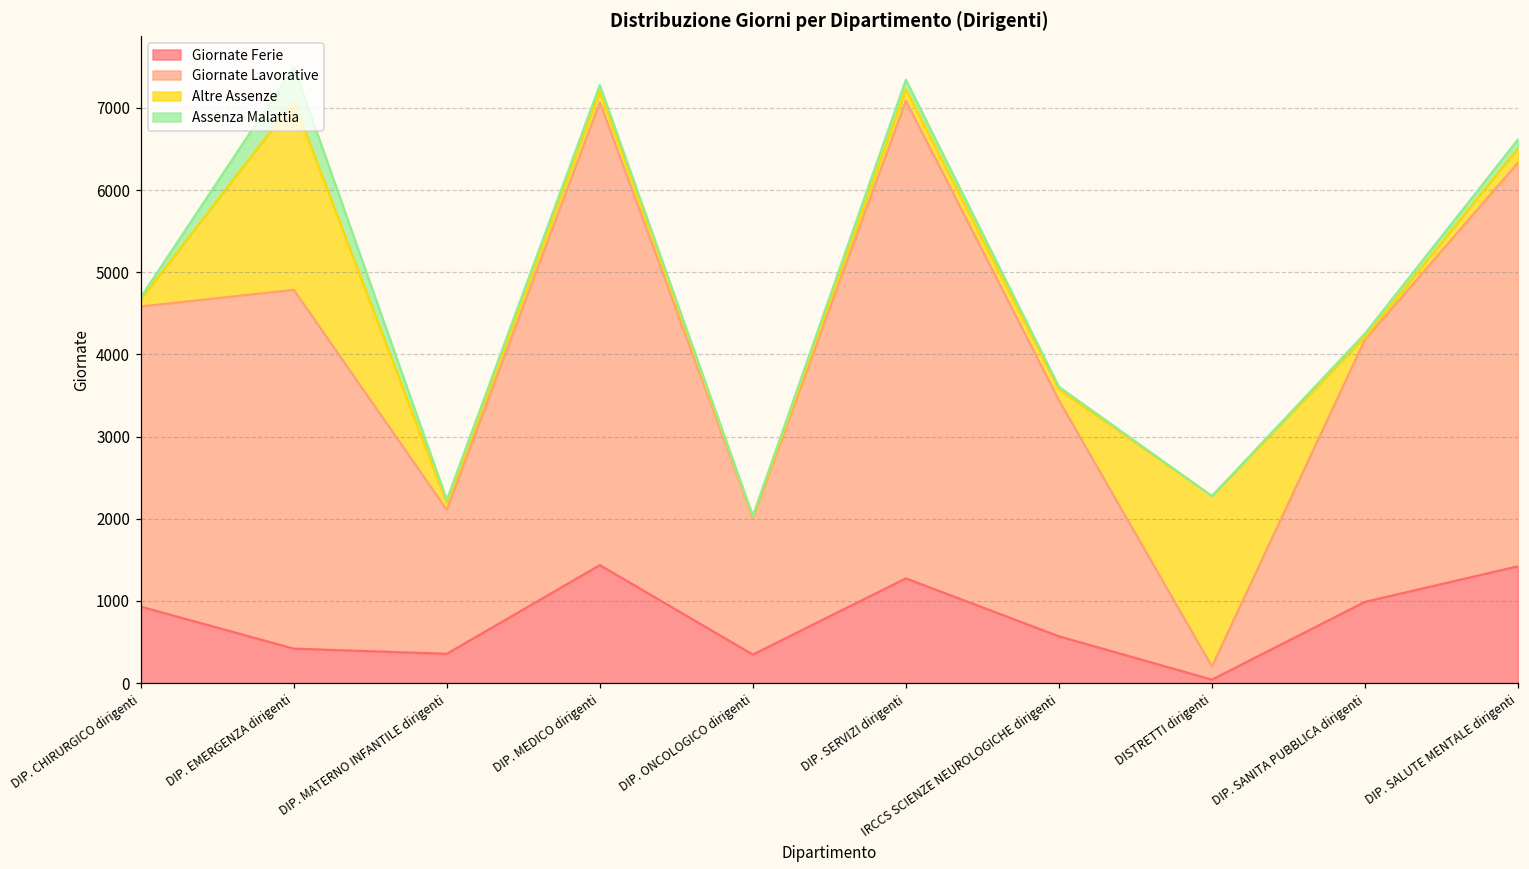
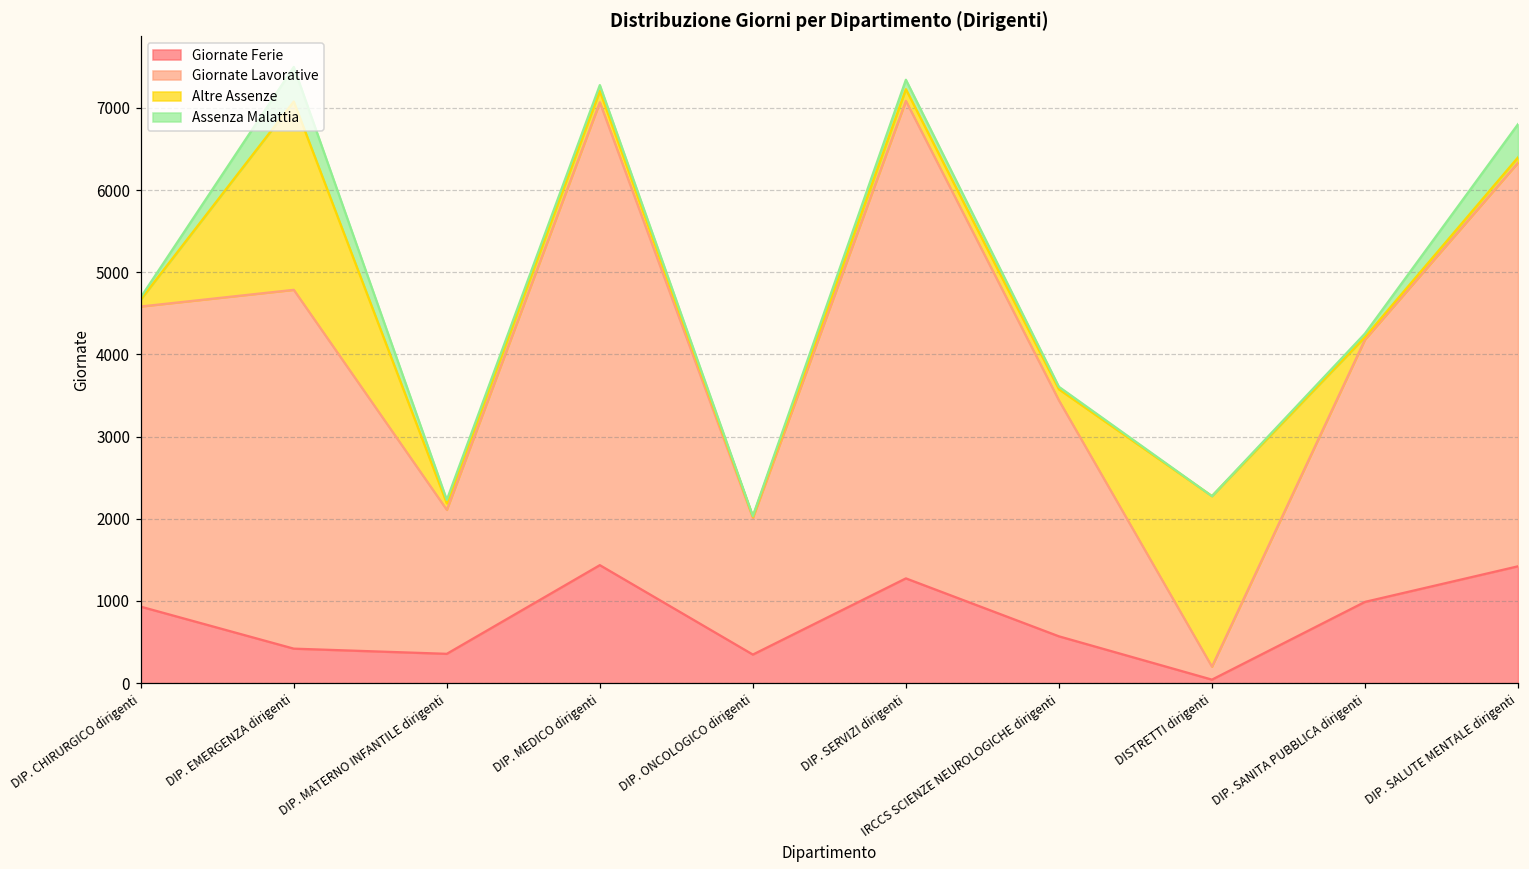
Altre Assenze, DIP. SALUTE MENTALE dirigenti: 200 -> 100
Assenza Malattia, DIP. SALUTE MENTALE dirigenti: 100 -> 400
